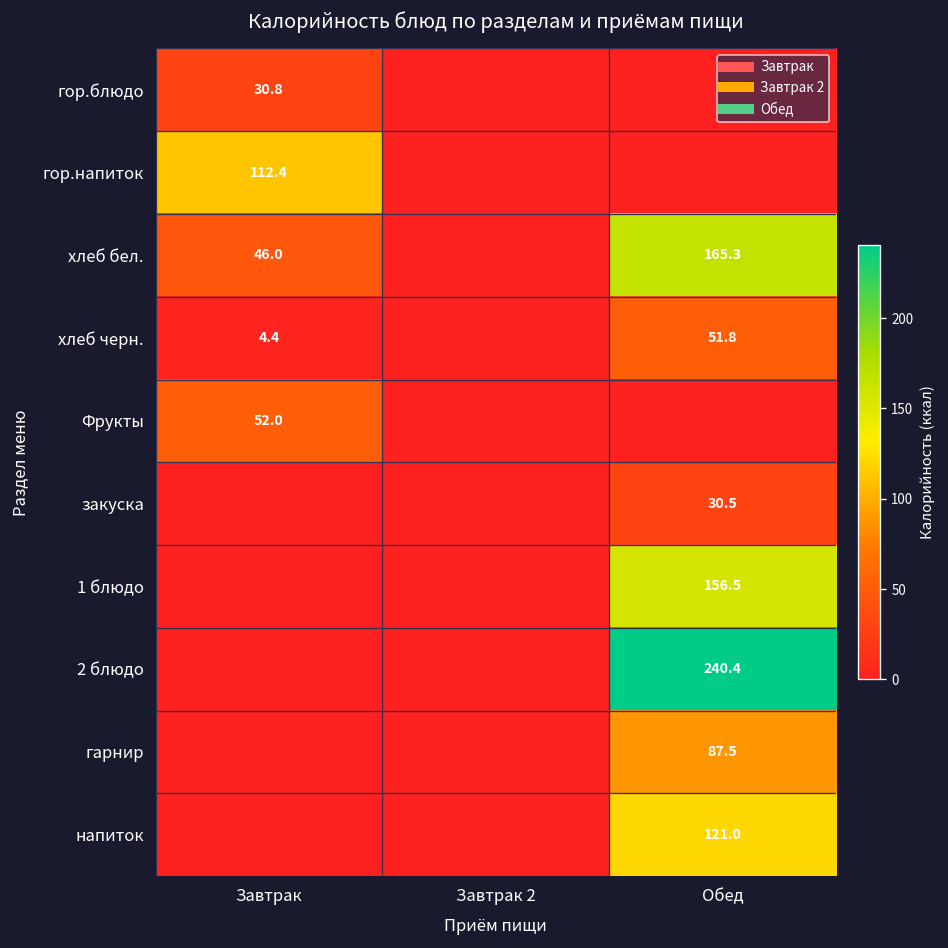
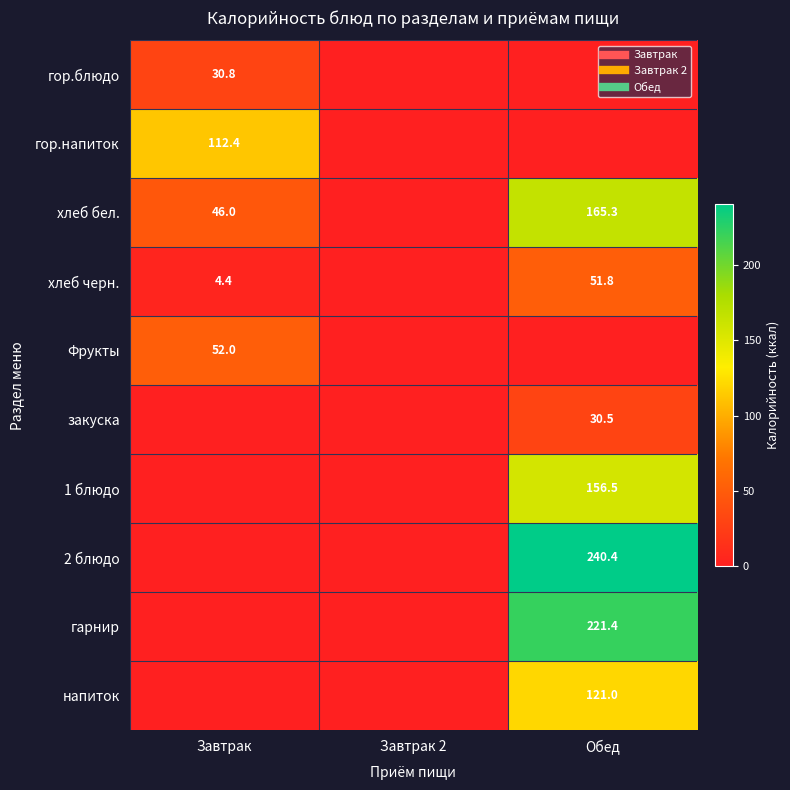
гарнир, Обед: 87.5 -> 221.4
